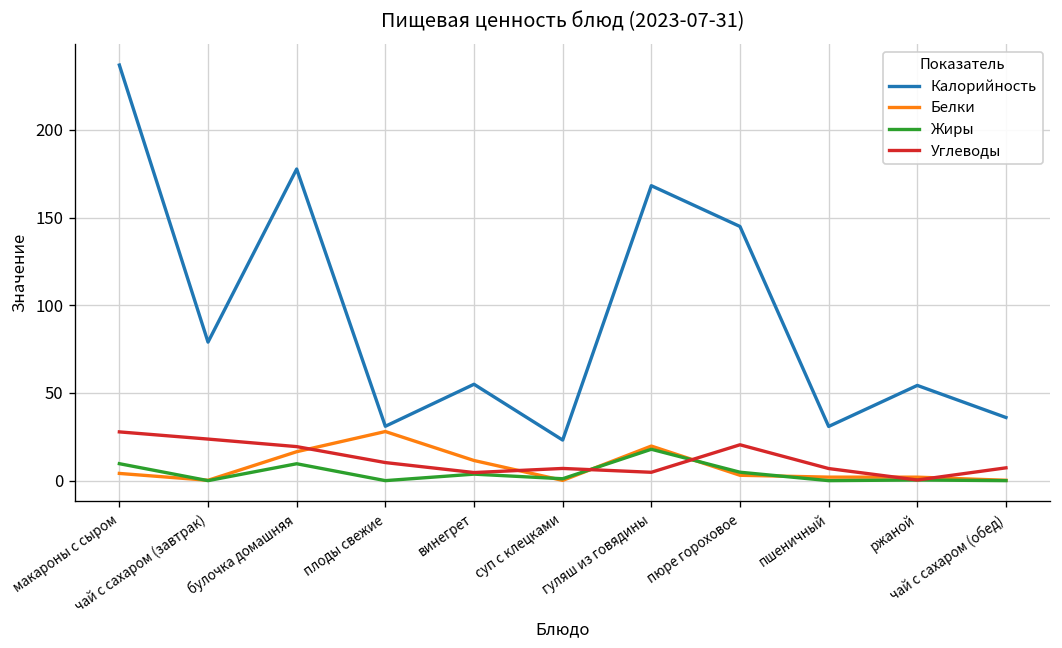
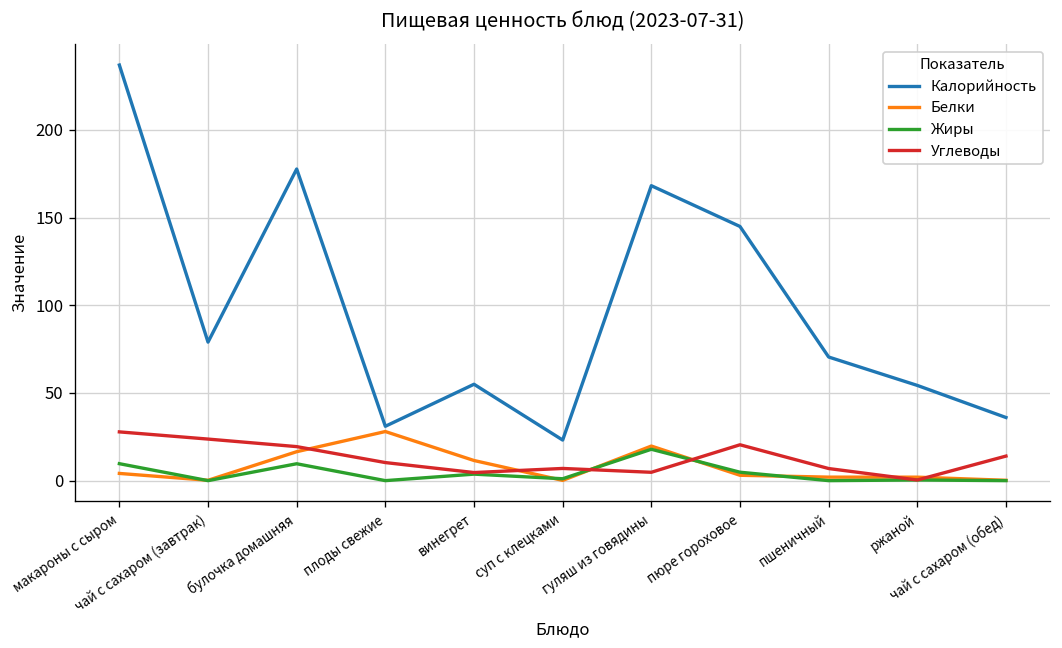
Калорийность, пшеничный: 31 -> 71
Углеводы, чай с сахаром (обед): 7 -> 14
